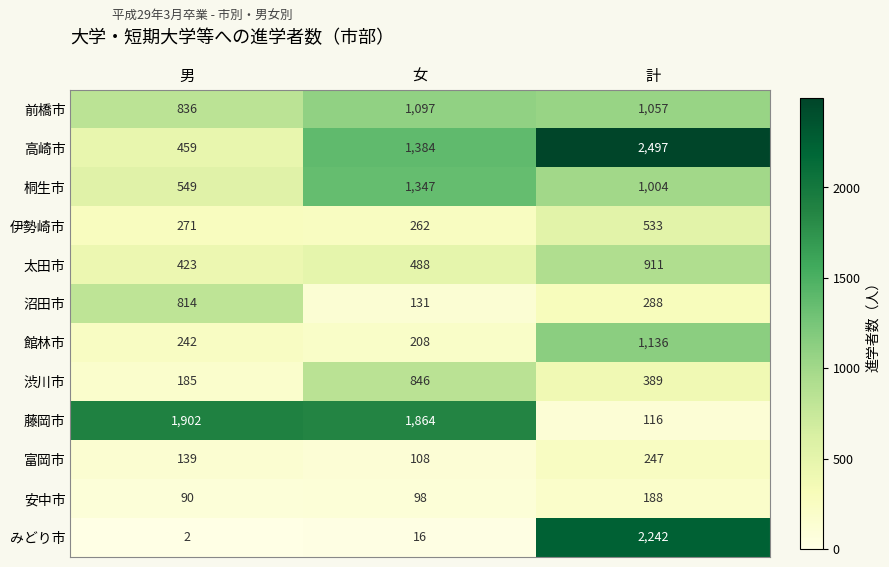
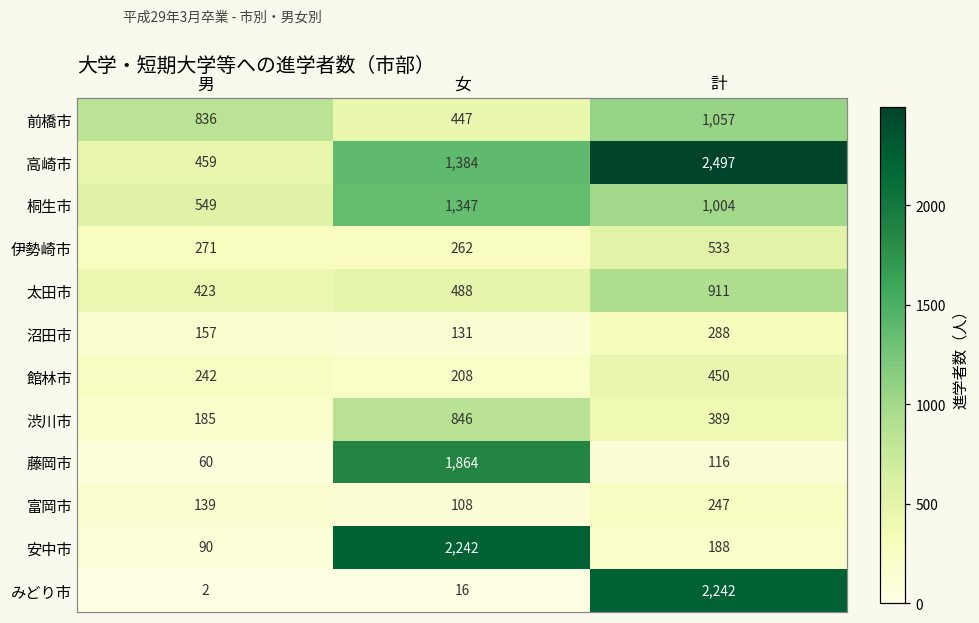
前橋市, 女: 1,097 -> 447
沼田市, 男: 814 -> 157
館林市, 計: 1,136 -> 450
藤岡市, 男: 1,902 -> 60
安中市, 女: 98 -> 2,242
